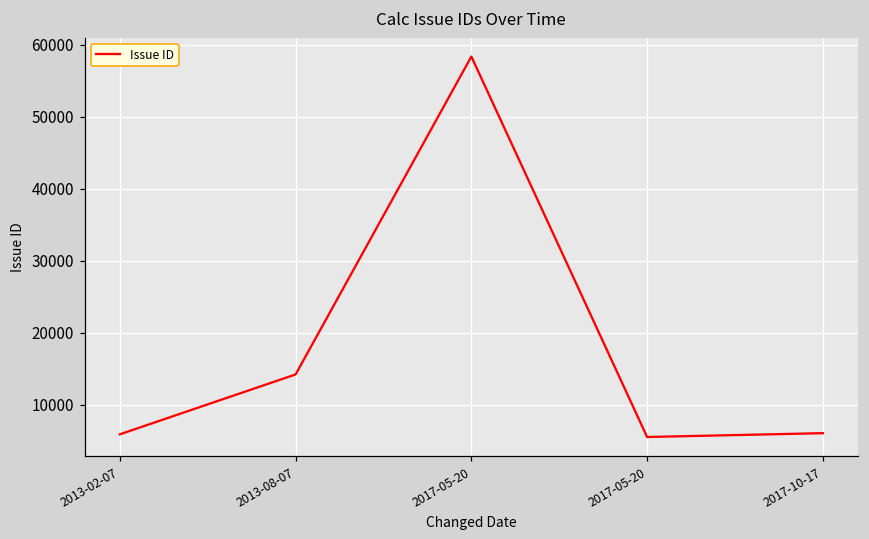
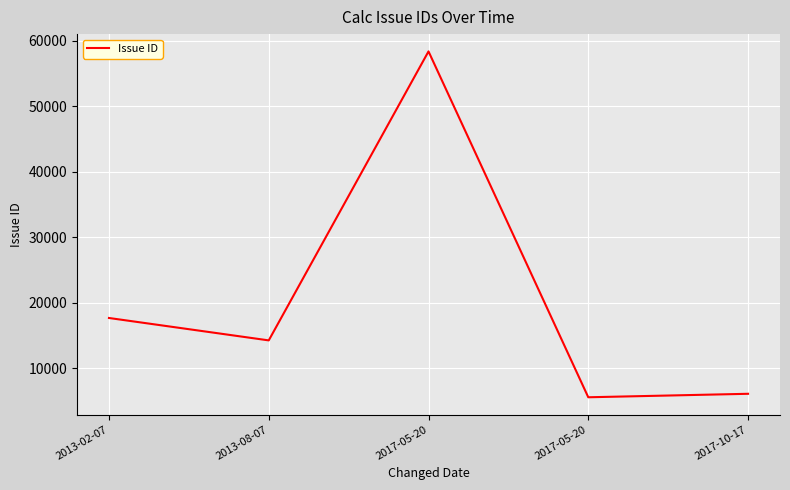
2013-02-07: 6000 -> 18000
